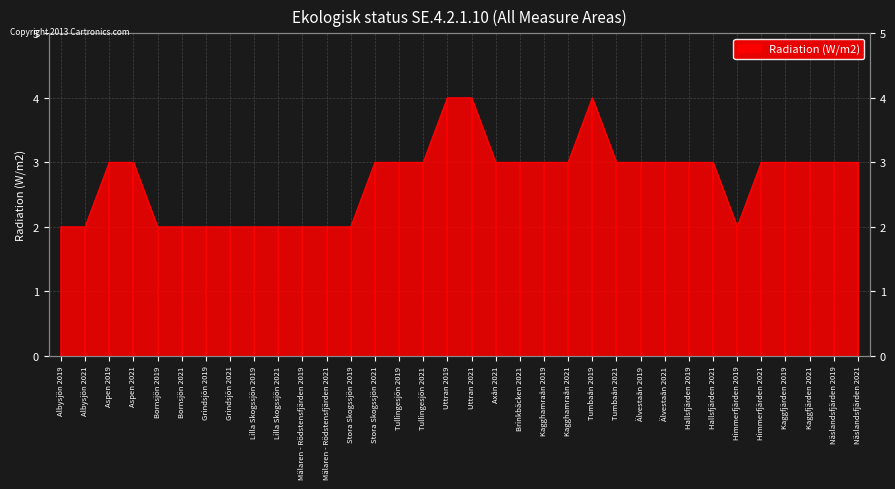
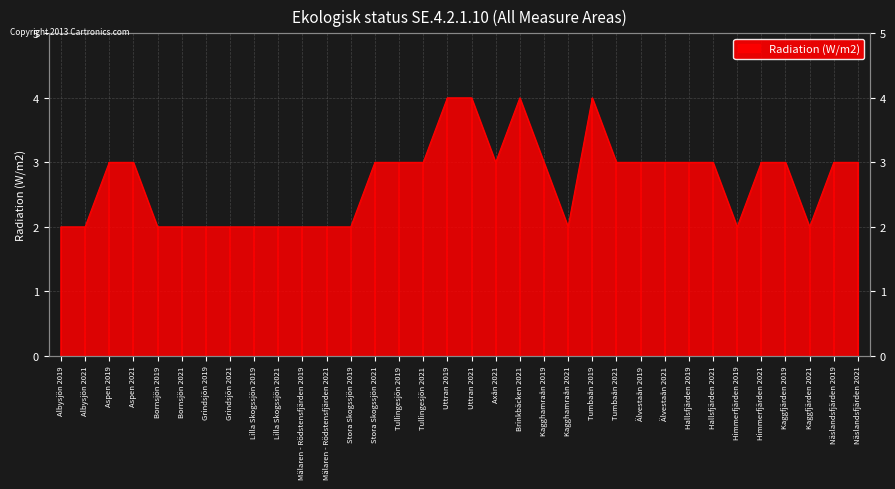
Brinkbäcken 2021: 3 -> 4
Kagghamraån 2021: 3 -> 2
Kaggfjärden 2021: 3 -> 2
